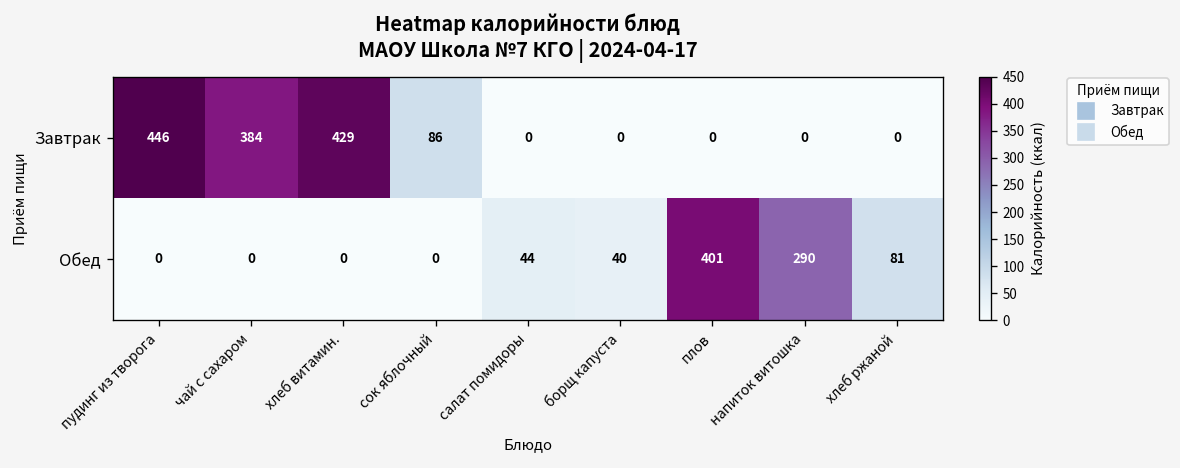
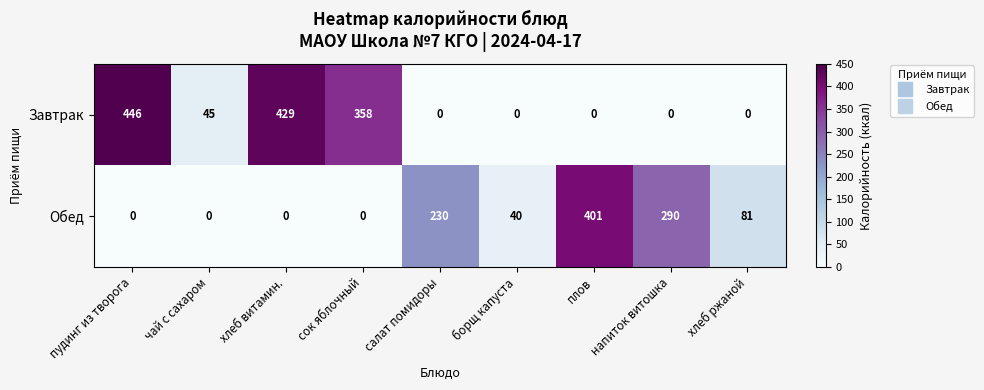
Завтрак, чай с сахаром: 384 -> 45
Завтрак, сок яблочный: 86 -> 358
Обед, салат помидоры: 44 -> 230
